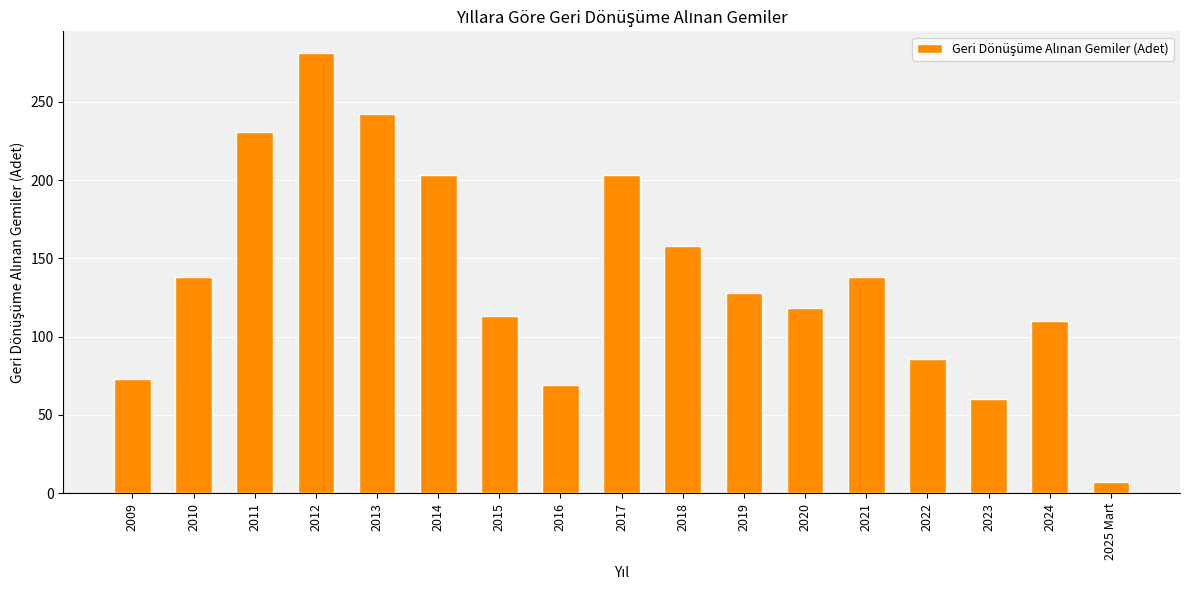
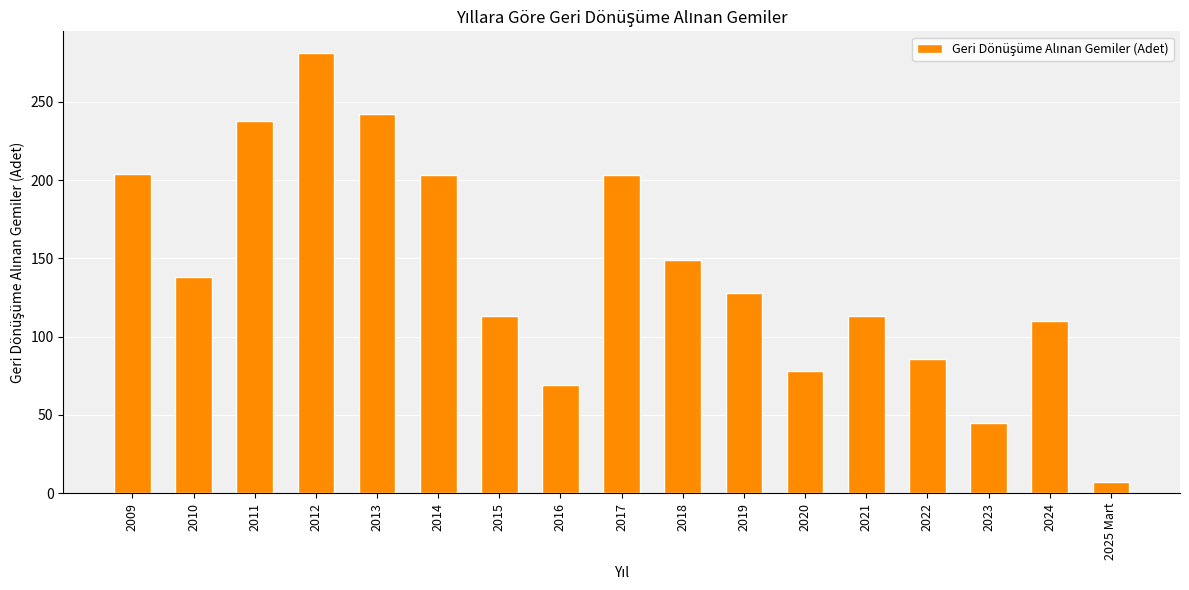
2009: 73 -> 204
2011: 231 -> 238
2018: 158 -> 149
2020: 118 -> 78
2021: 138 -> 113
2023: 60 -> 45
